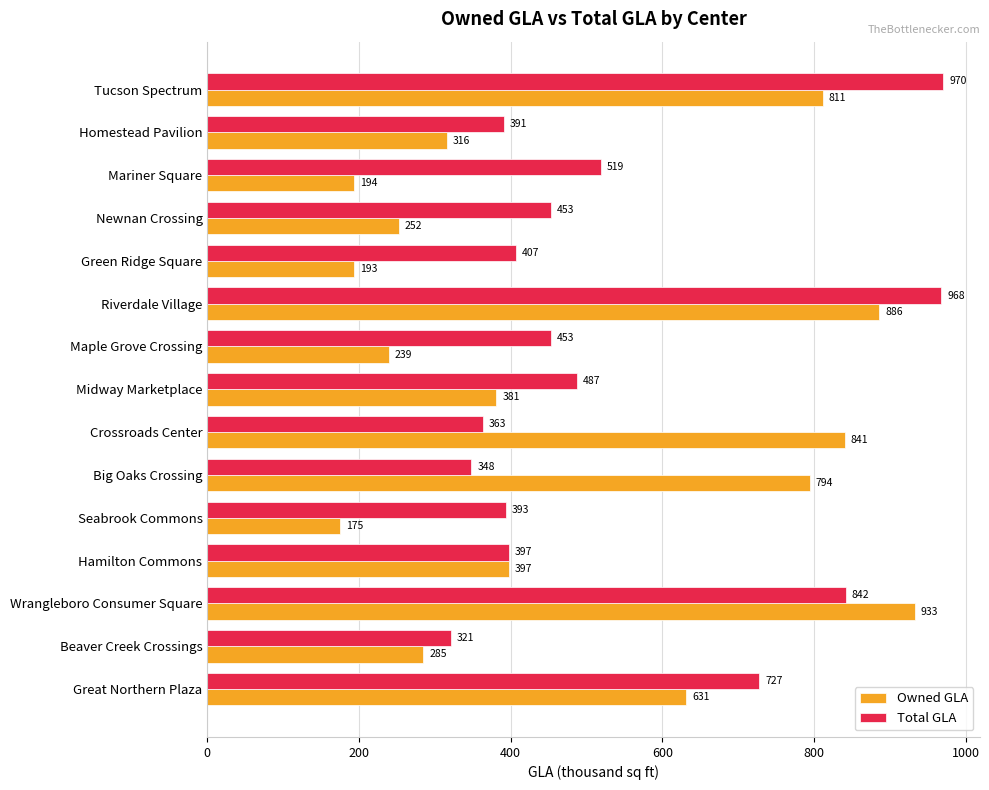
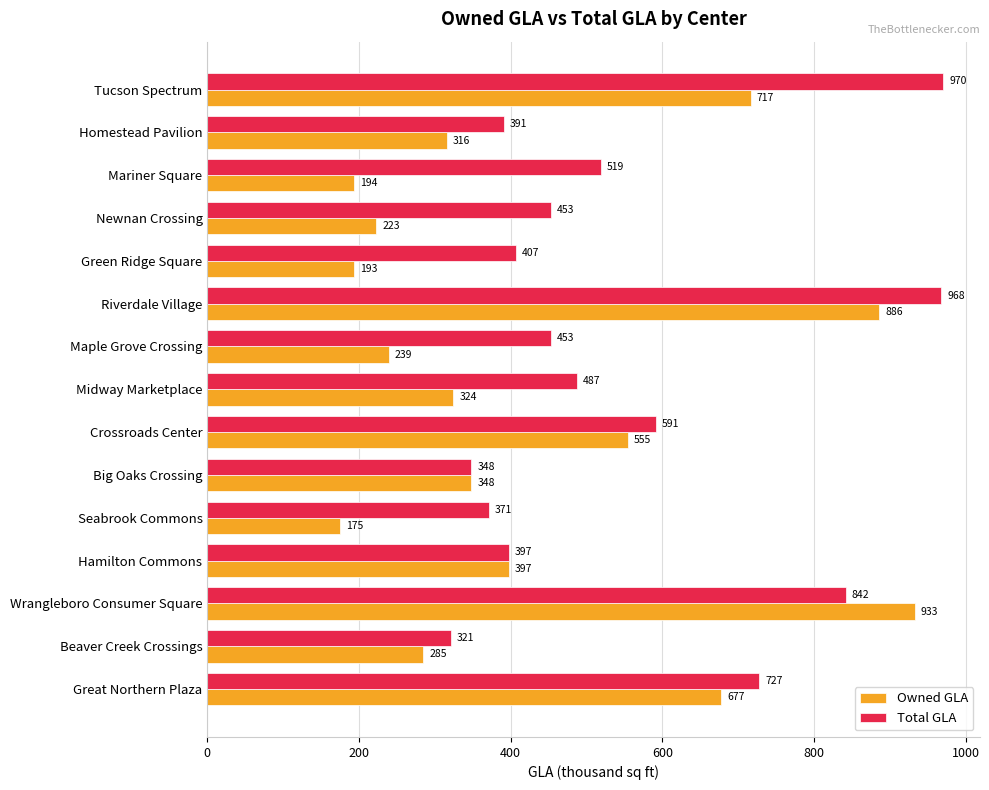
Owned GLA, Tucson Spectrum: 811 -> 717
Owned GLA, Newnan Crossing: 252 -> 223
Owned GLA, Midway Marketplace: 381 -> 324
Total GLA, Crossroads Center: 363 -> 591
Owned GLA, Crossroads Center: 841 -> 555
Owned GLA, Big Oaks Crossing: 794 -> 348
Total GLA, Seabrook Commons: 393 -> 371
Owned GLA, Great Northern Plaza: 631 -> 677
